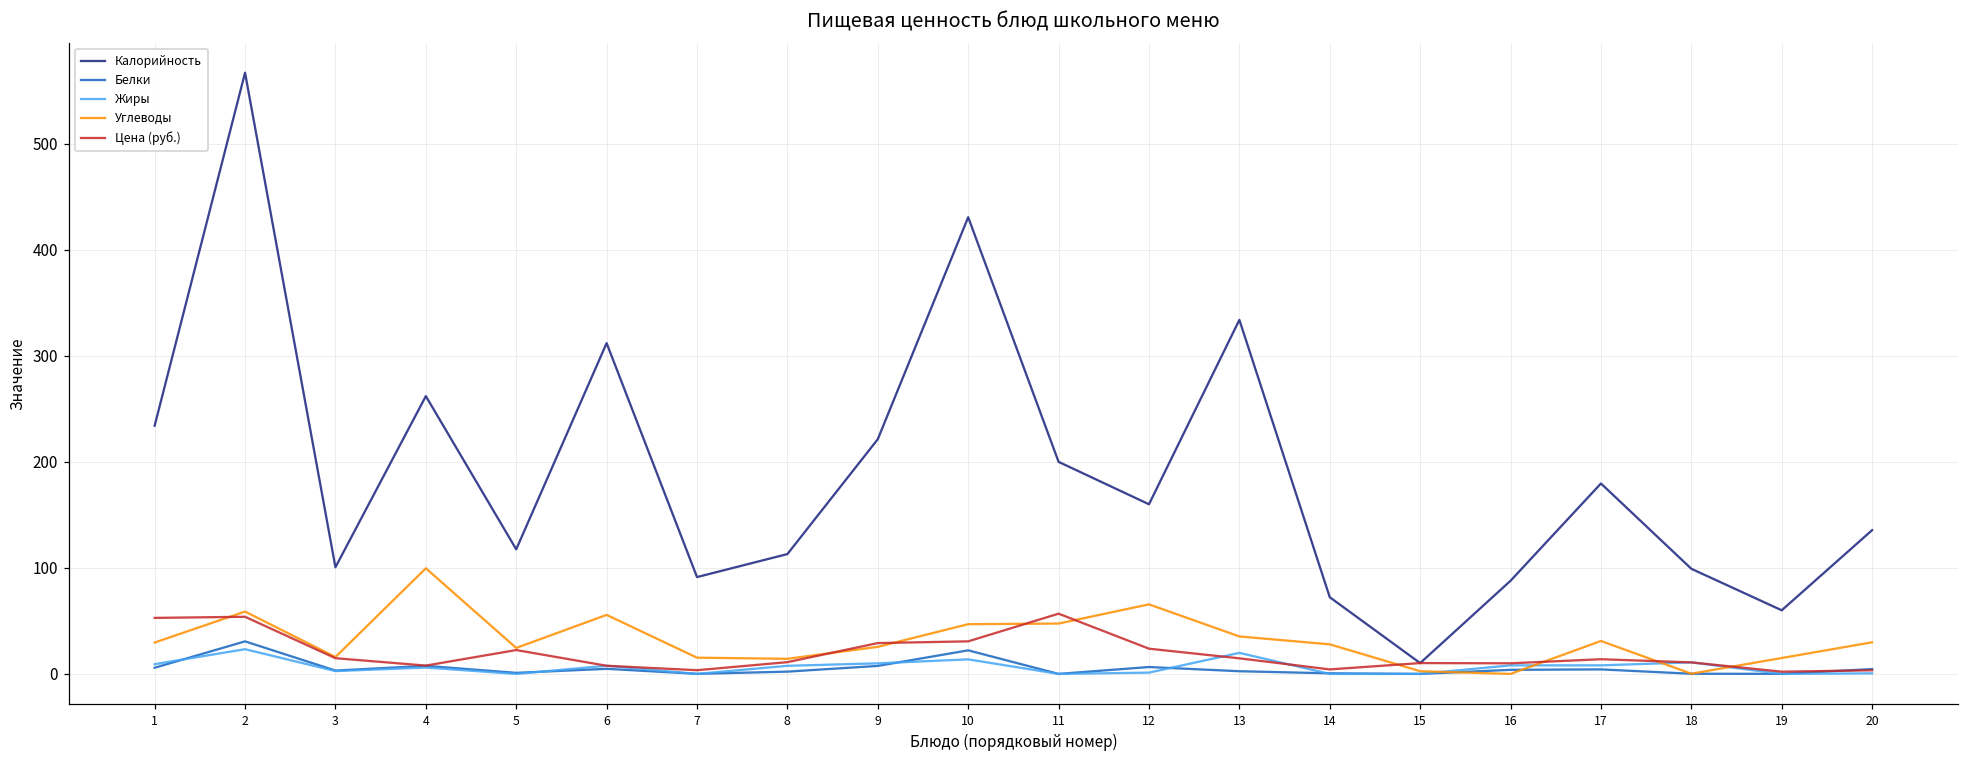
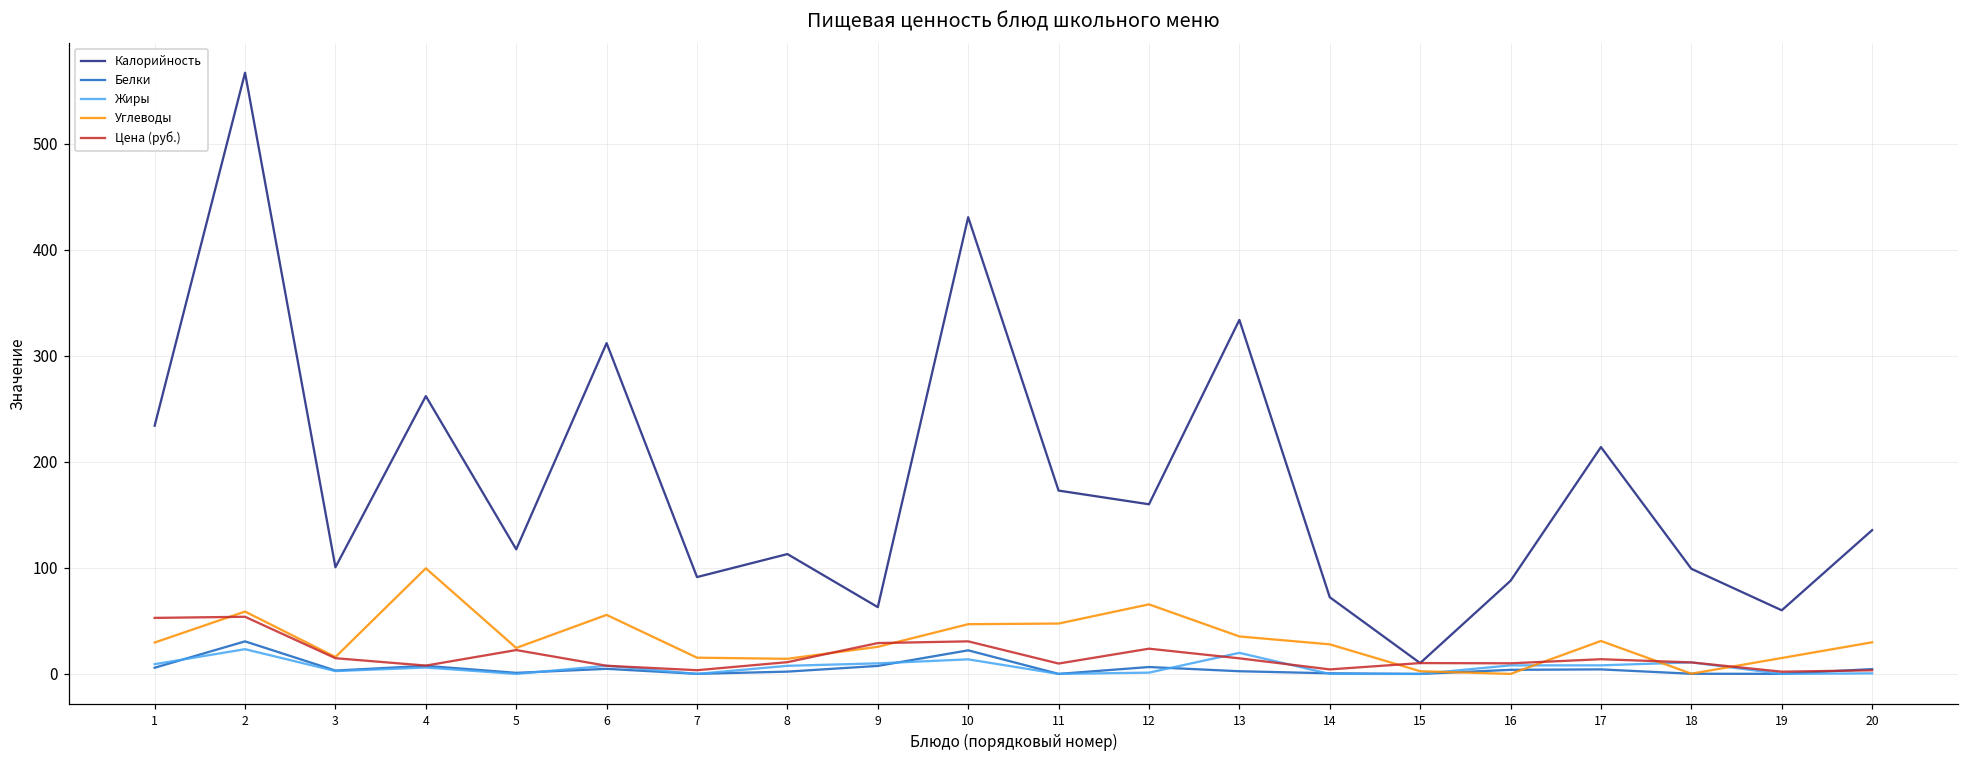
Калорийность, 9: 220 -> 60
Калорийность, 11: 200 -> 170
Цена (руб.), 11: 60 -> 10
Калорийность, 17: 180 -> 210
